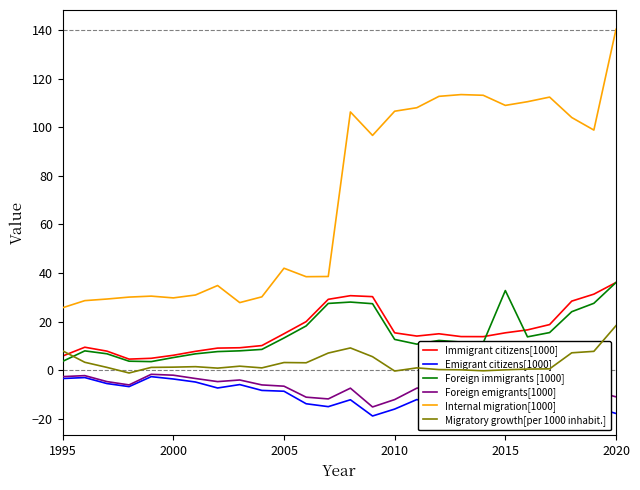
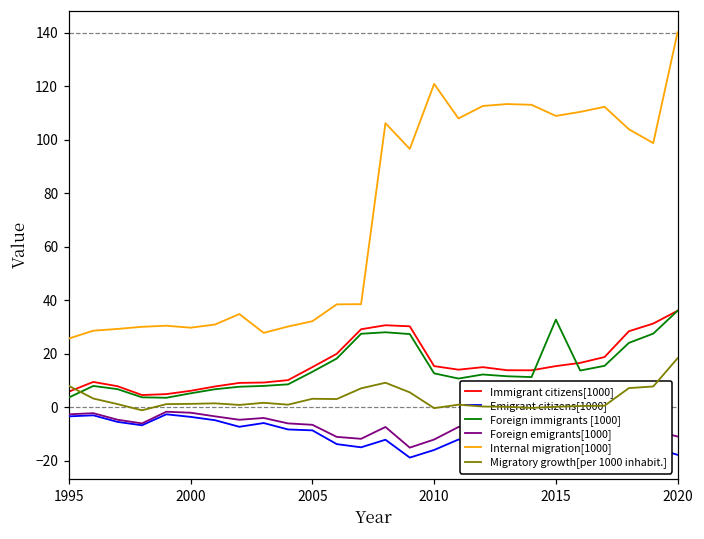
Internal migration[1000], 2005: 42 -> 32
Internal migration[1000], 2010: 107 -> 121
